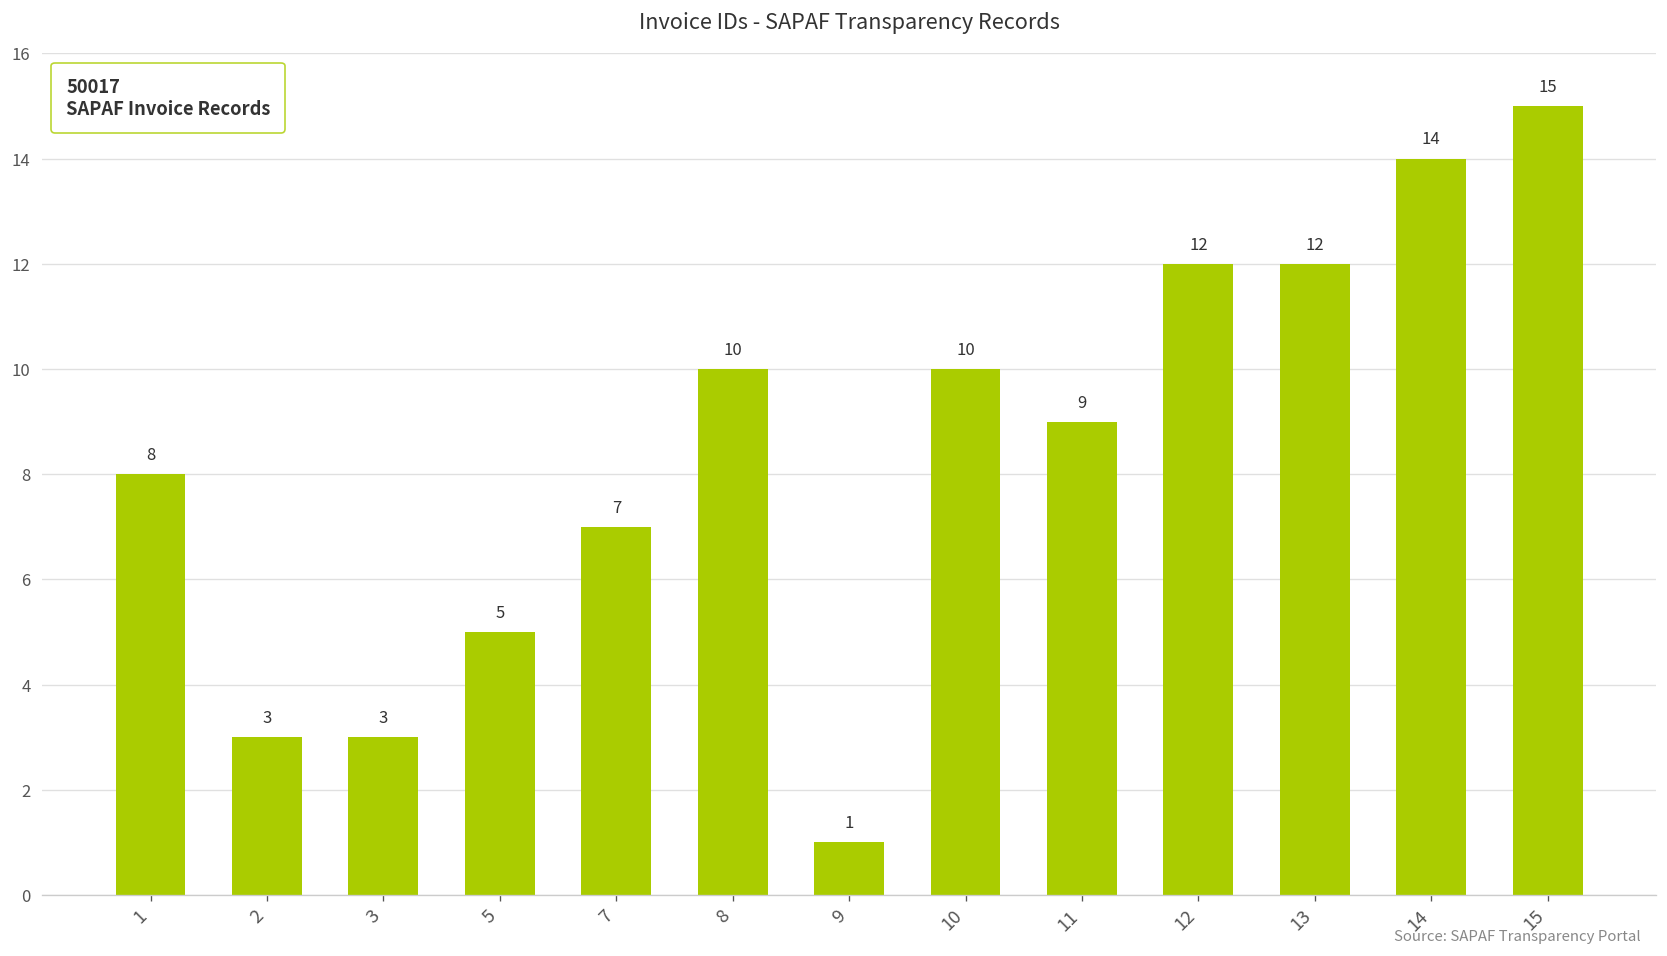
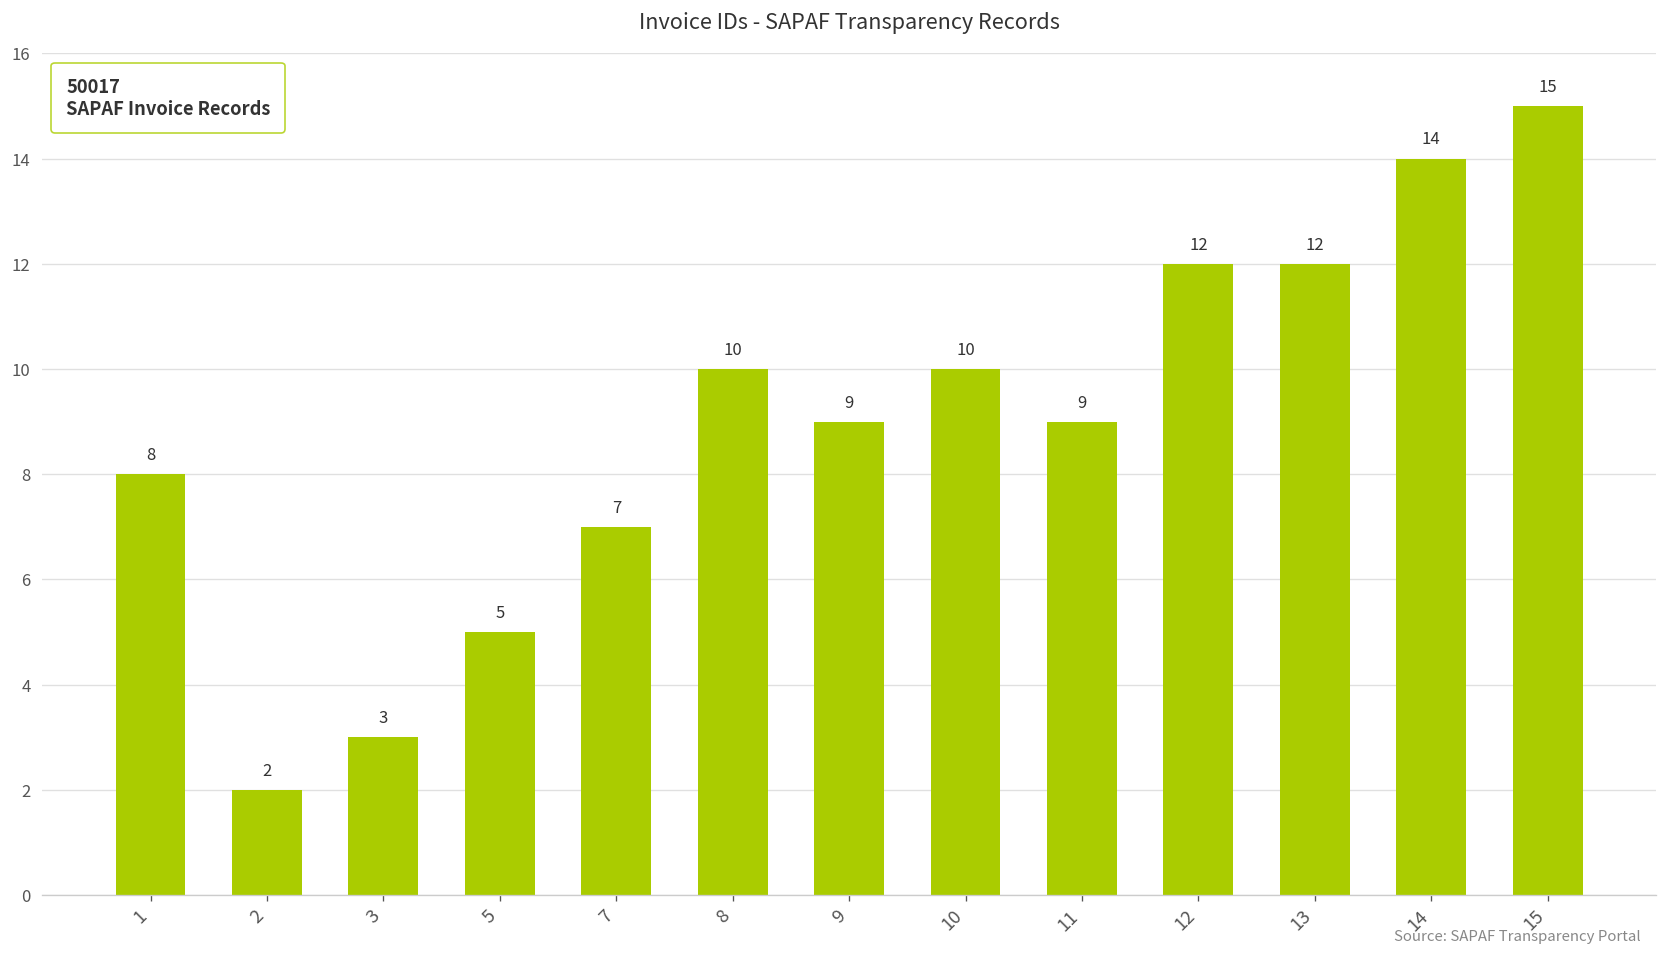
2: 3 -> 2
9: 1 -> 9
